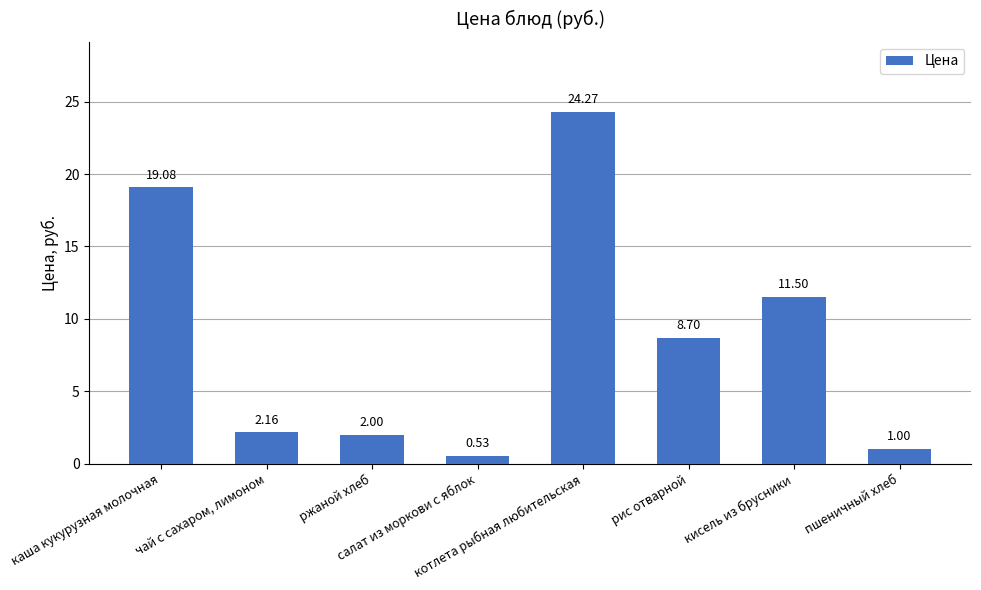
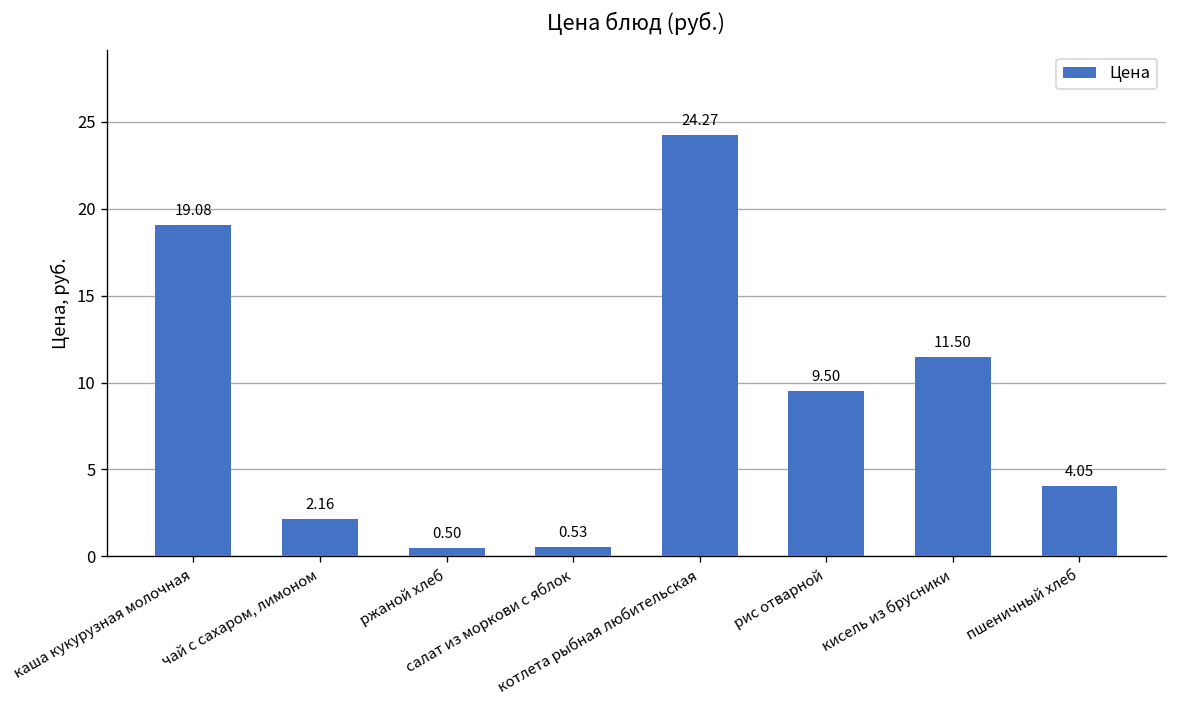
ржаной хлеб: 2.00 -> 0.50
рис отварной: 8.70 -> 9.50
пшеничный хлеб: 1.00 -> 4.05
